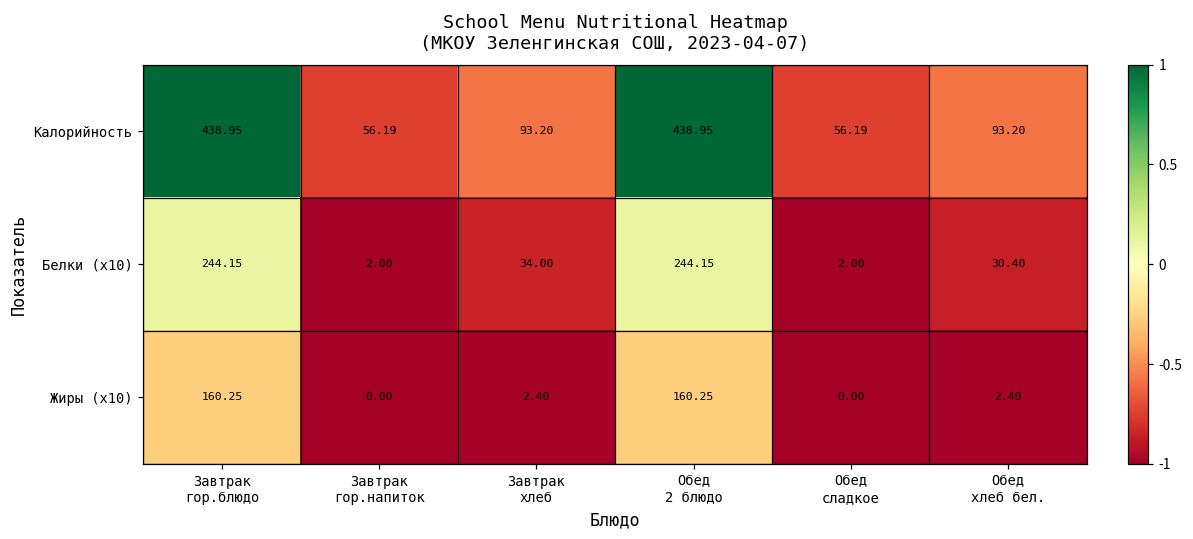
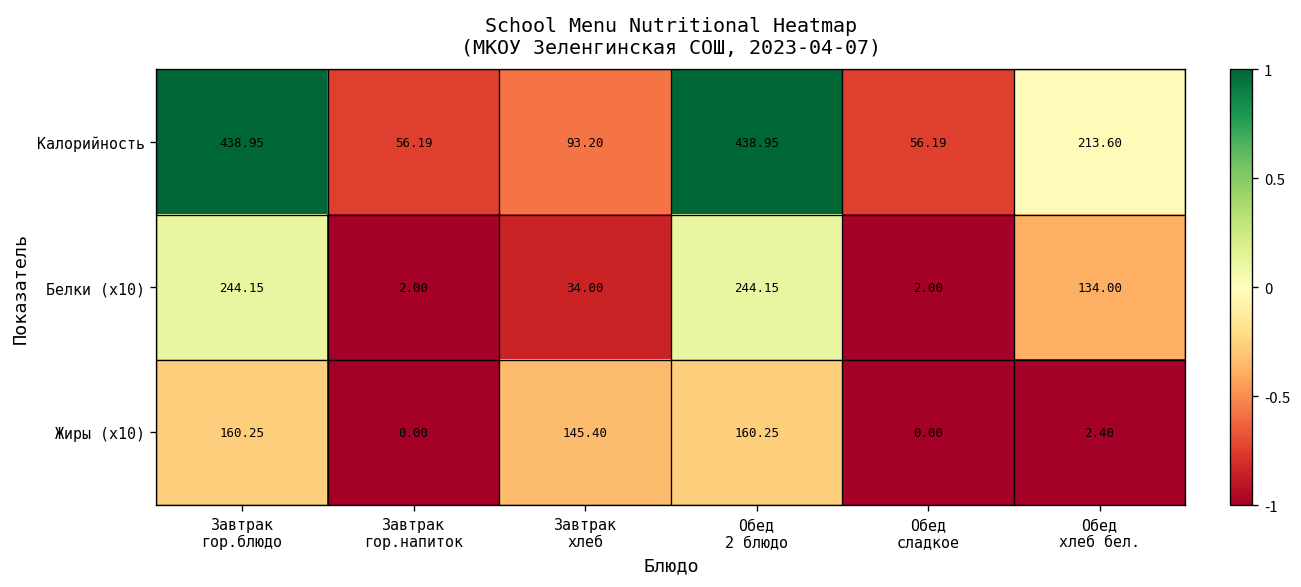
Калорийность, Обед хлеб бел.: 93.20 -> 213.60
Белки (x10), Обед хлеб бел.: 30.40 -> 134.00
Жиры (x10), Завтрак хлеб: 2.40 -> 145.40
